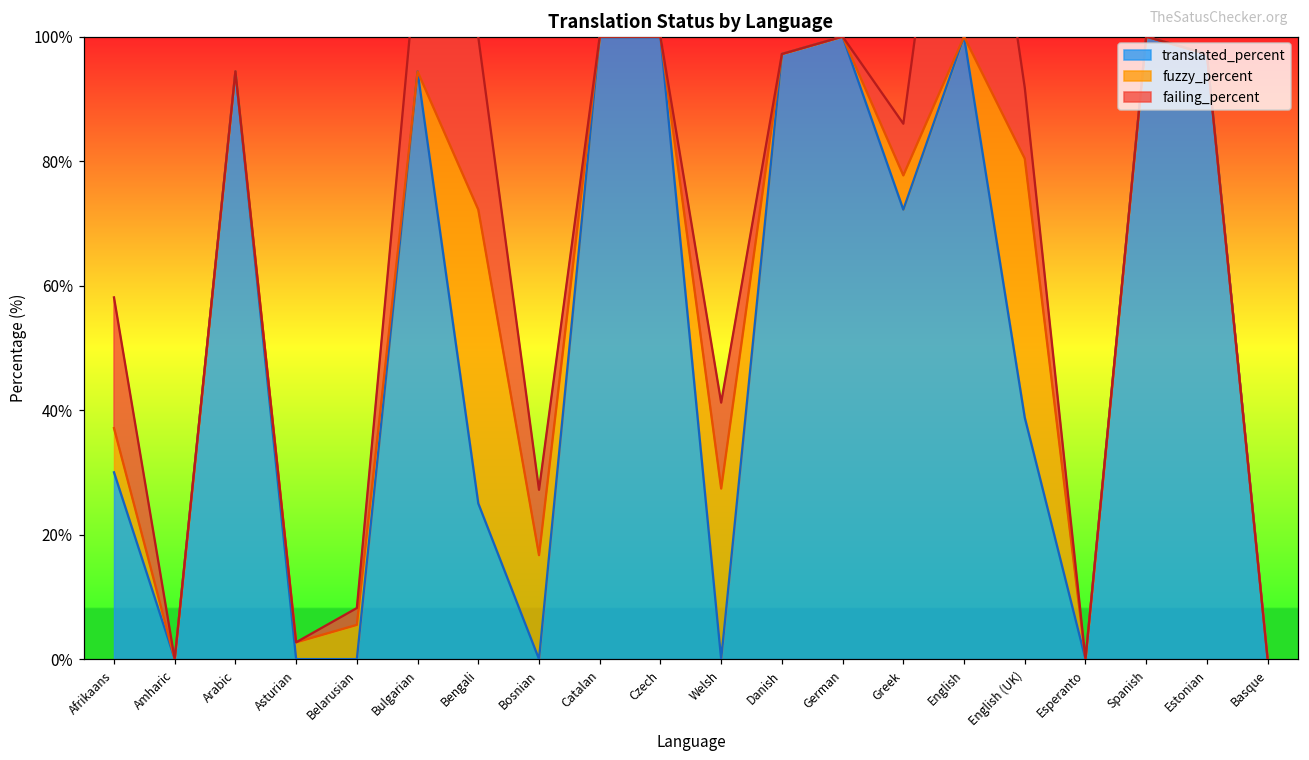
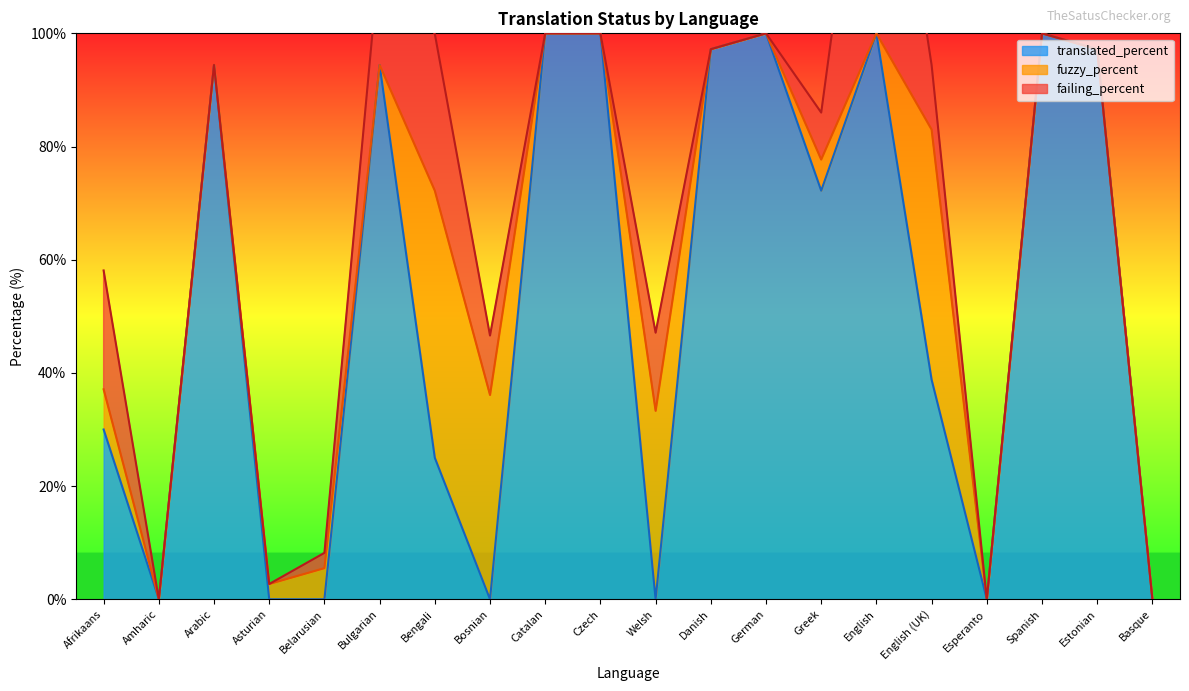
fuzzy_percent, Bosnian: 17% -> 36%
fuzzy_percent, Welsh: 27% -> 33%
fuzzy_percent, English (UK): 42% -> 44%
